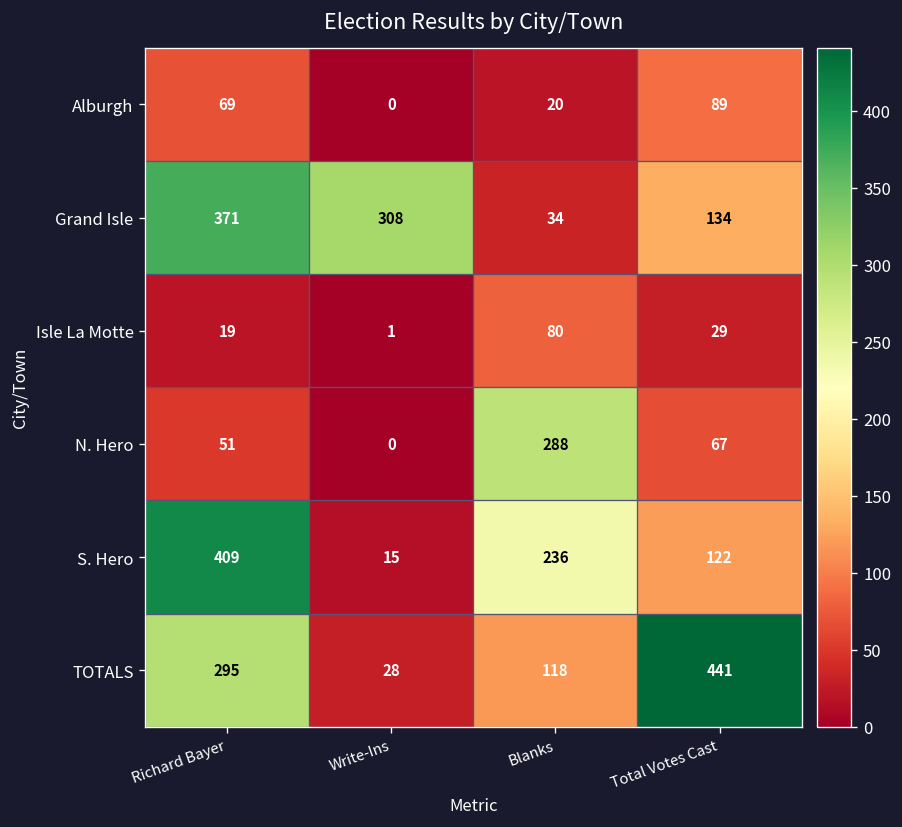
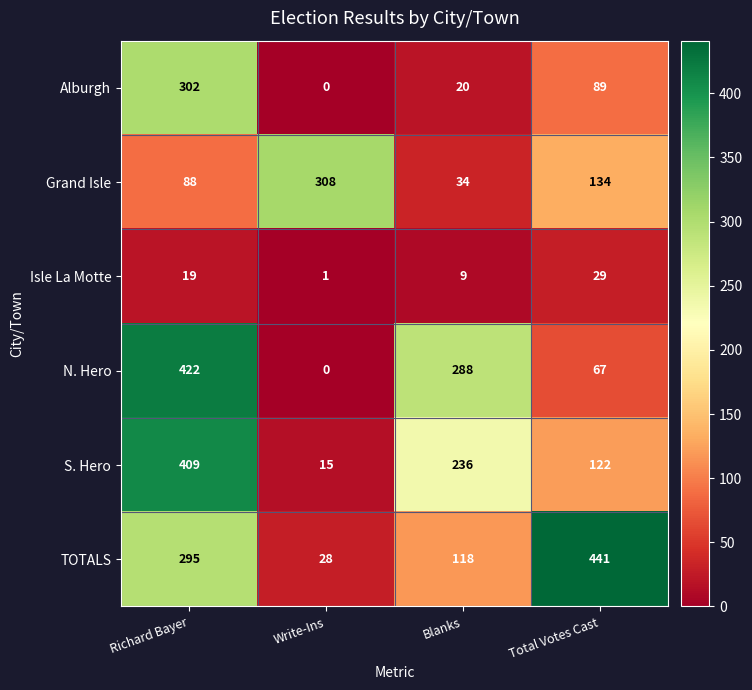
Alburgh, Richard Bayer: 69 -> 302
Grand Isle, Richard Bayer: 371 -> 88
Isle La Motte, Blanks: 80 -> 9
N. Hero, Richard Bayer: 51 -> 422
